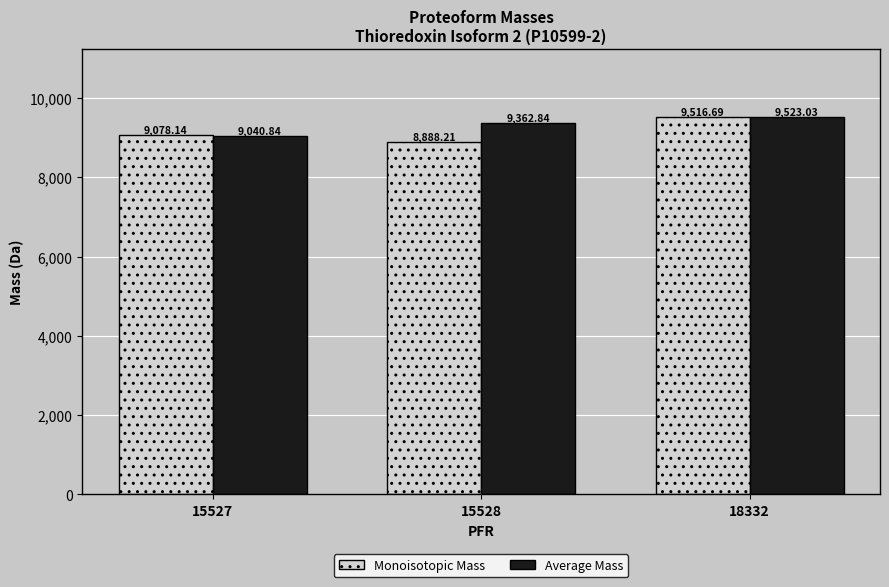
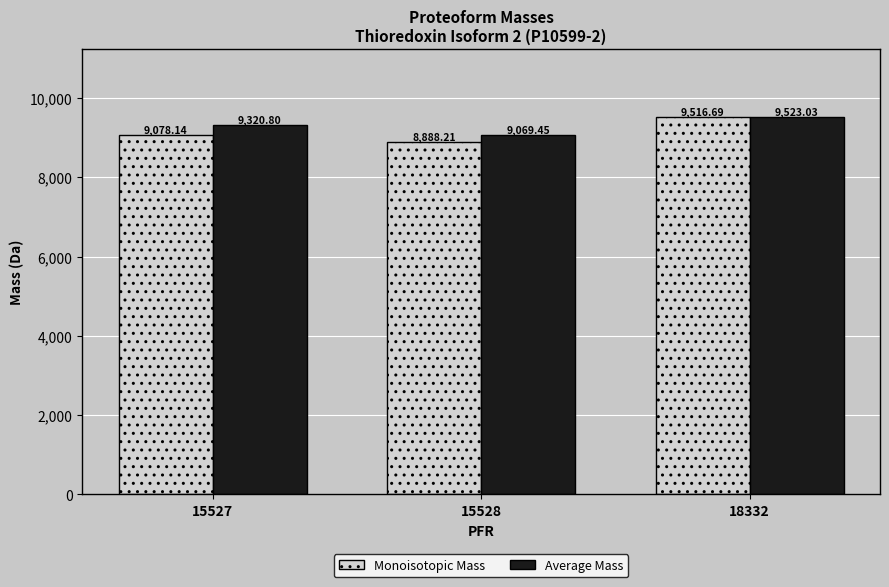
Average Mass, 15527: 9,040.84 -> 9,320.80
Average Mass, 15528: 9,362.84 -> 9,069.45
